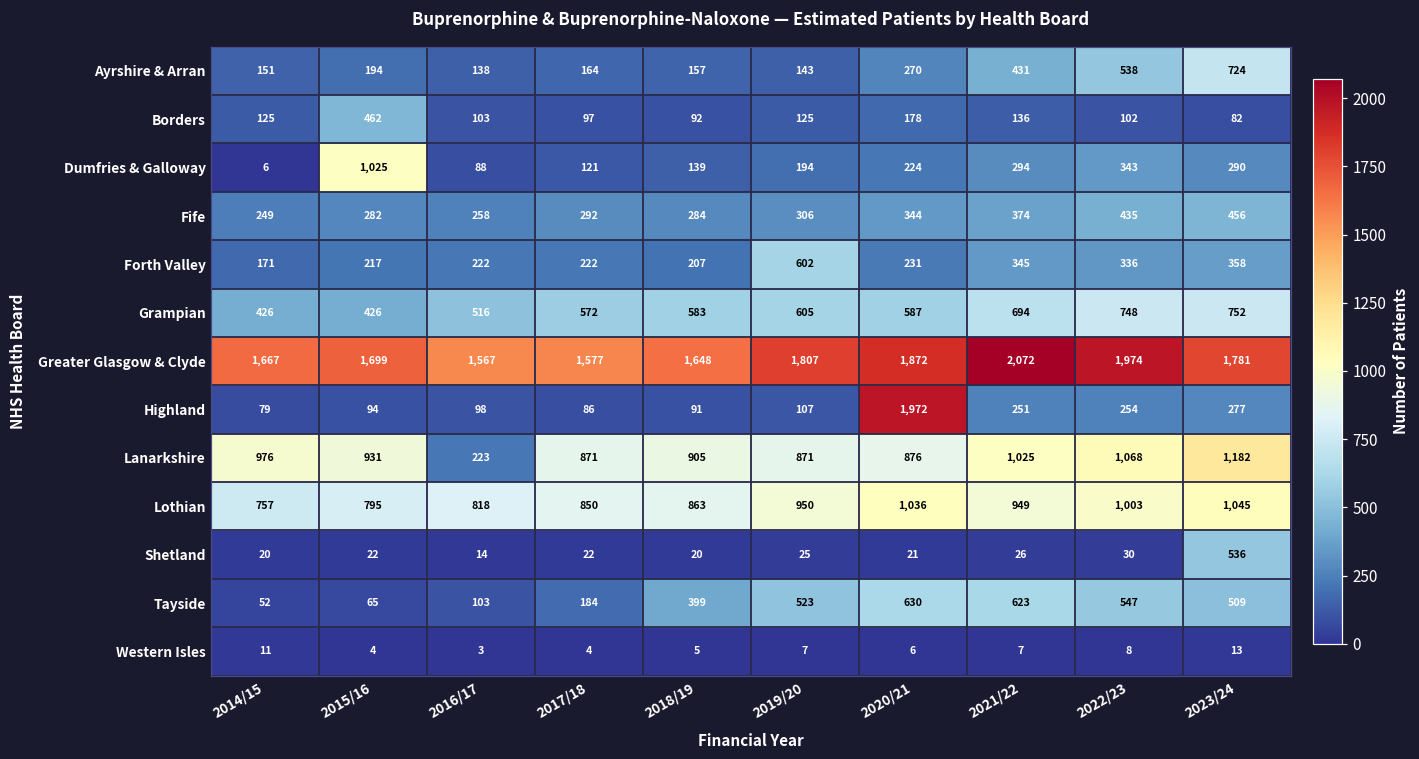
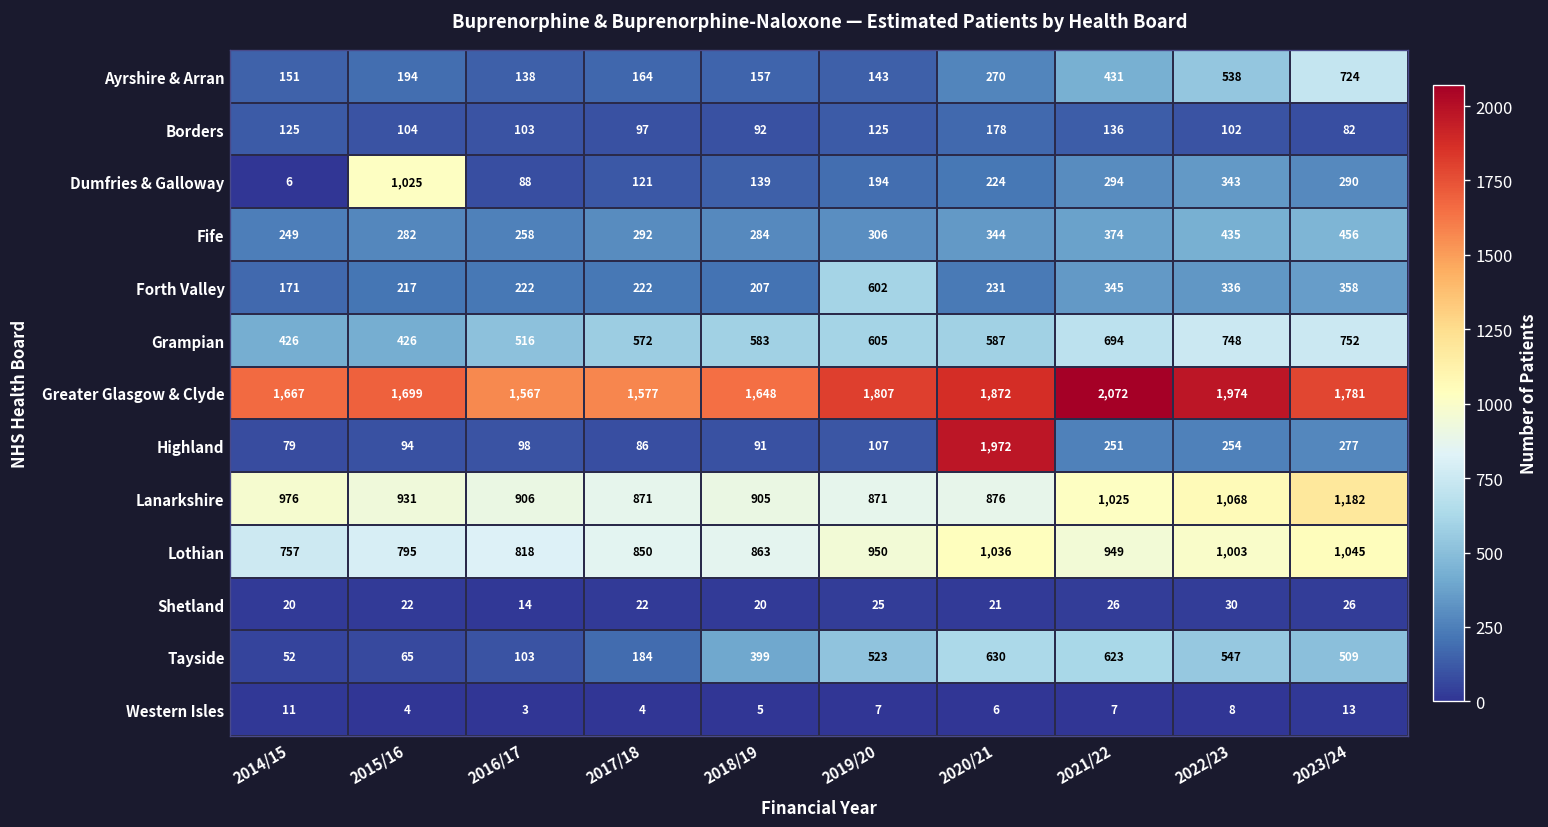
Borders, 2015/16: 462 -> 104
Lanarkshire, 2016/17: 223 -> 906
Shetland, 2023/24: 536 -> 26
